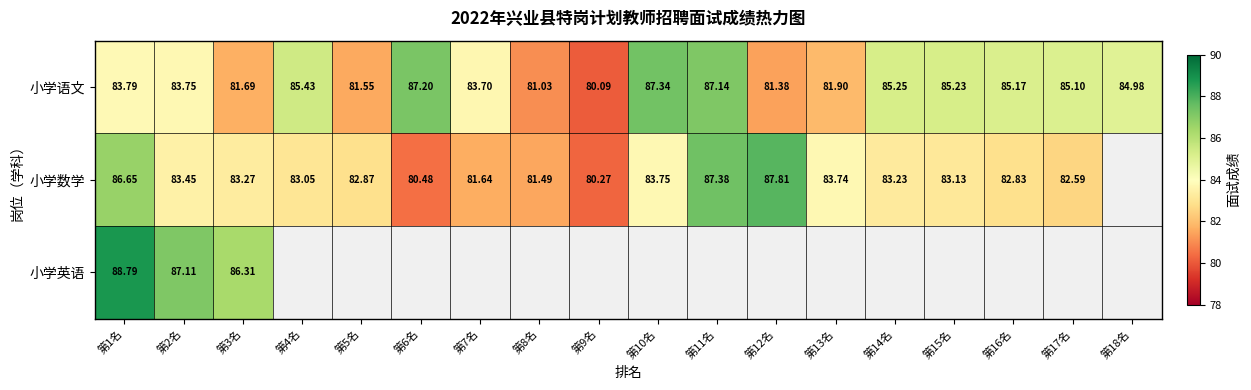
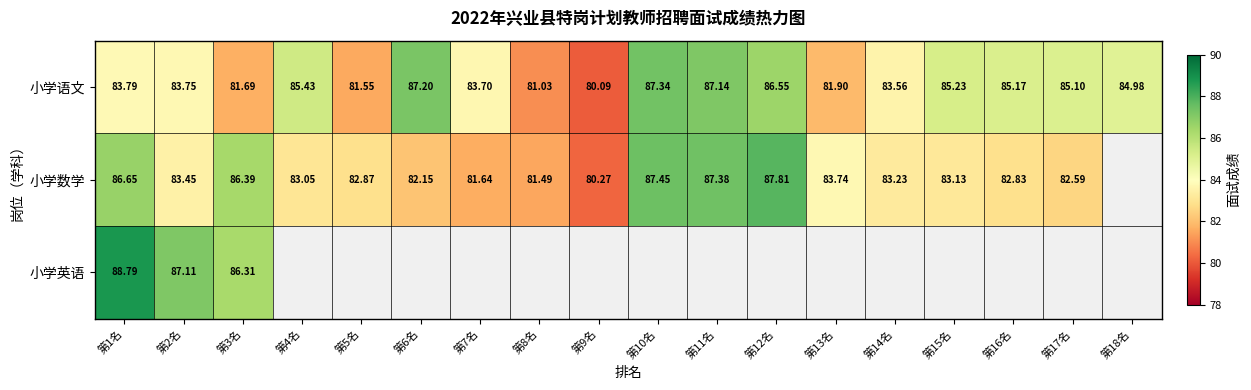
小学语文, 第12名: 81.38 -> 86.55
小学语文, 第14名: 85.25 -> 83.56
小学数学, 第3名: 83.27 -> 86.39
小学数学, 第6名: 80.48 -> 82.15
小学数学, 第10名: 83.75 -> 87.45
